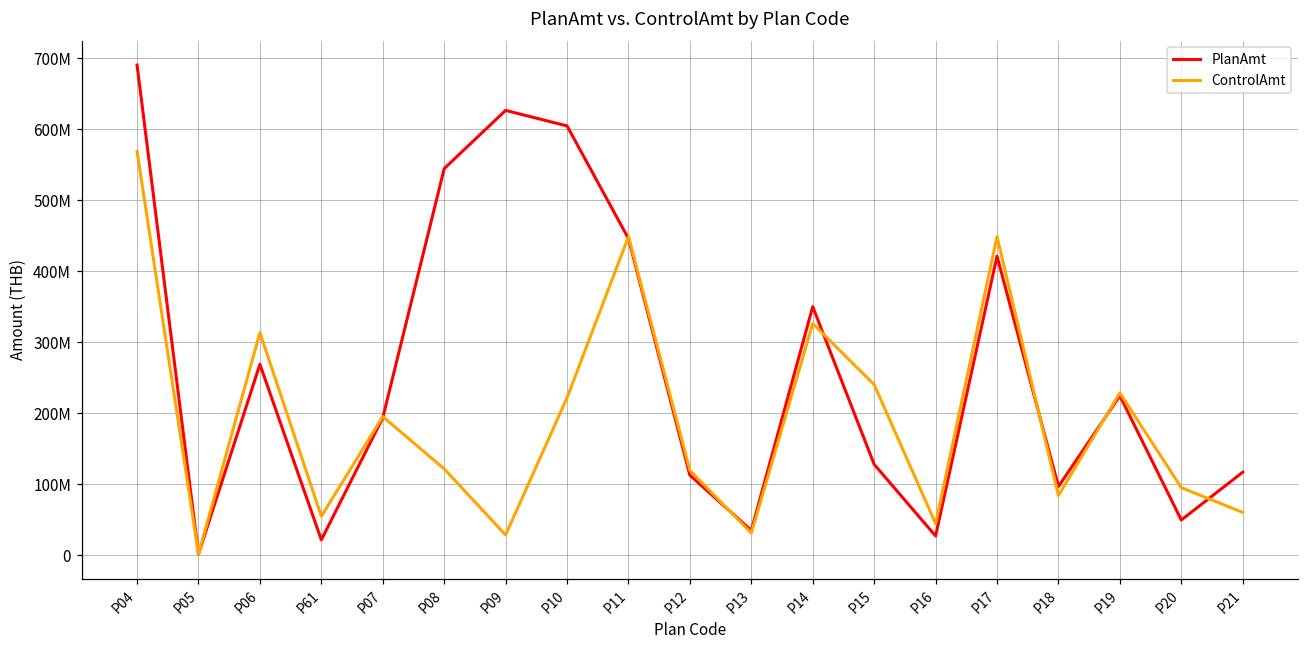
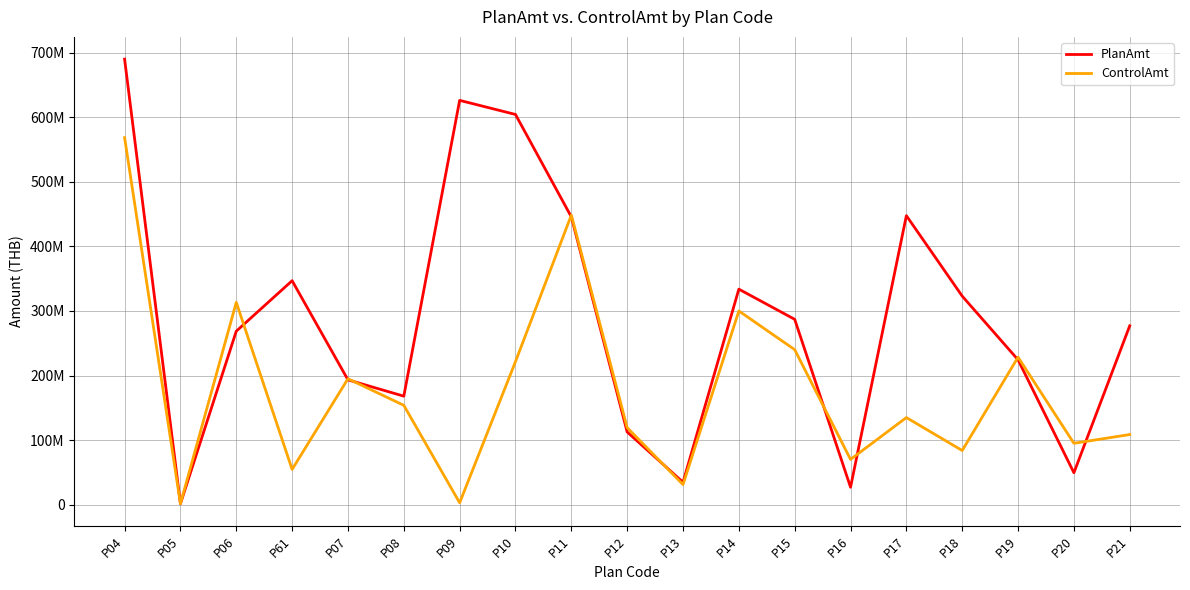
PlanAmt, P61: 20000000 -> 350000000
PlanAmt, P08: 540000000 -> 170000000
ControlAmt, P08: 120000000 -> 150000000
ControlAmt, P09: 30000000 -> 0
PlanAmt, P14: 350000000 -> 330000000
ControlAmt, P14: 330000000 -> 300000000
PlanAmt, P15: 130000000 -> 290000000
ControlAmt, P16: 40000000 -> 70000000
PlanAmt, P17: 420000000 -> 450000000
ControlAmt, P17: 450000000 -> 130000000
PlanAmt, P18: 100000000 -> 320000000
PlanAmt, P21: 120000000 -> 280000000
ControlAmt, P21: 60000000 -> 110000000
